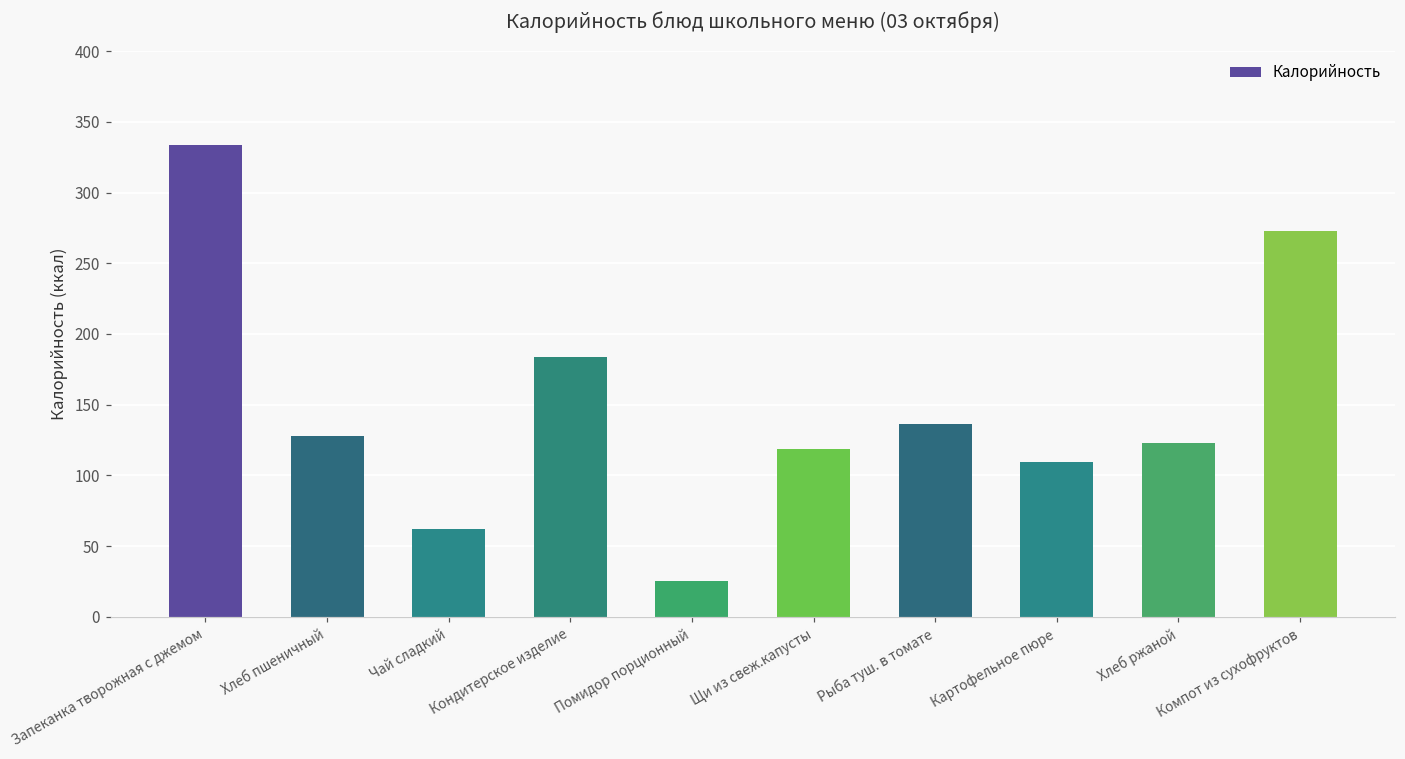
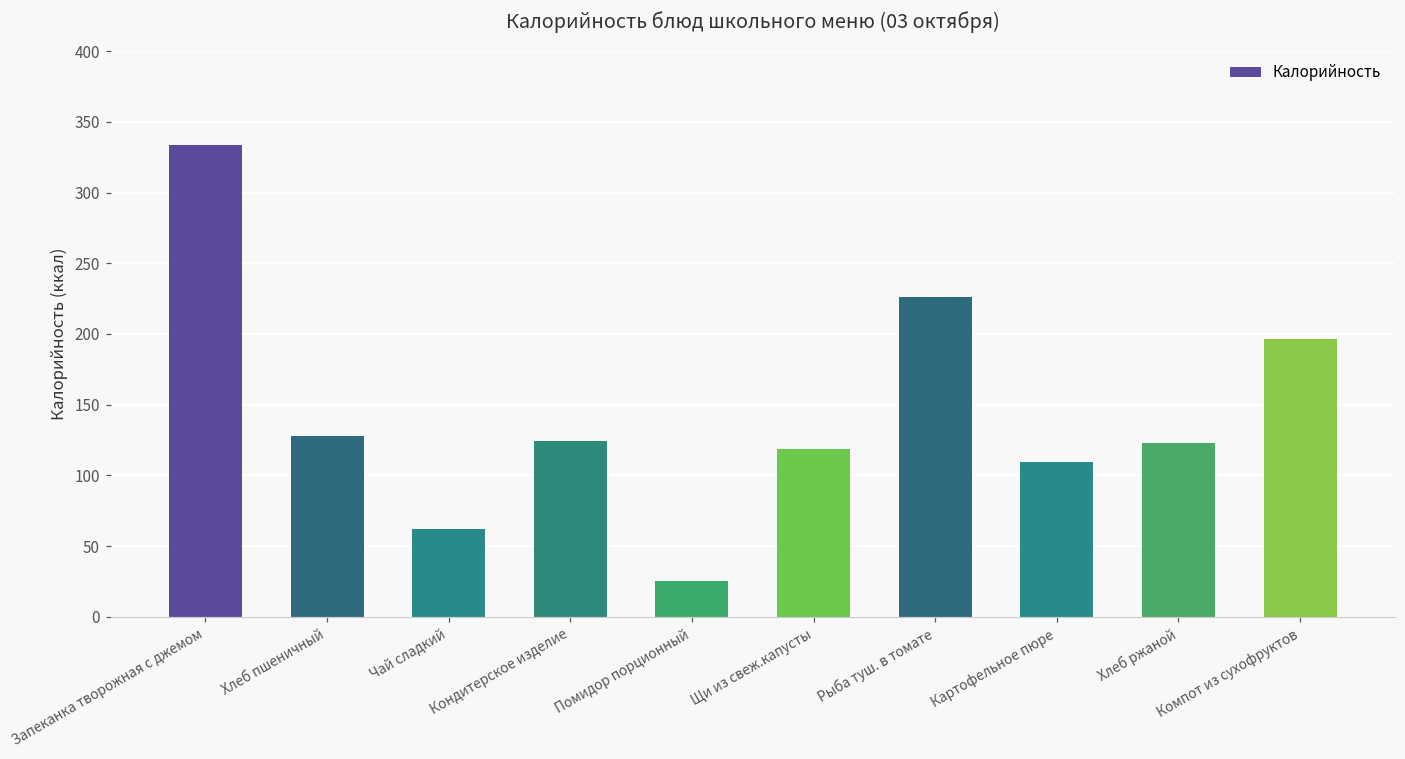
Кондитерское изделие: 183 -> 124
Рыба туш. в томате: 137 -> 226
Компот из сухофруктов: 273 -> 196
